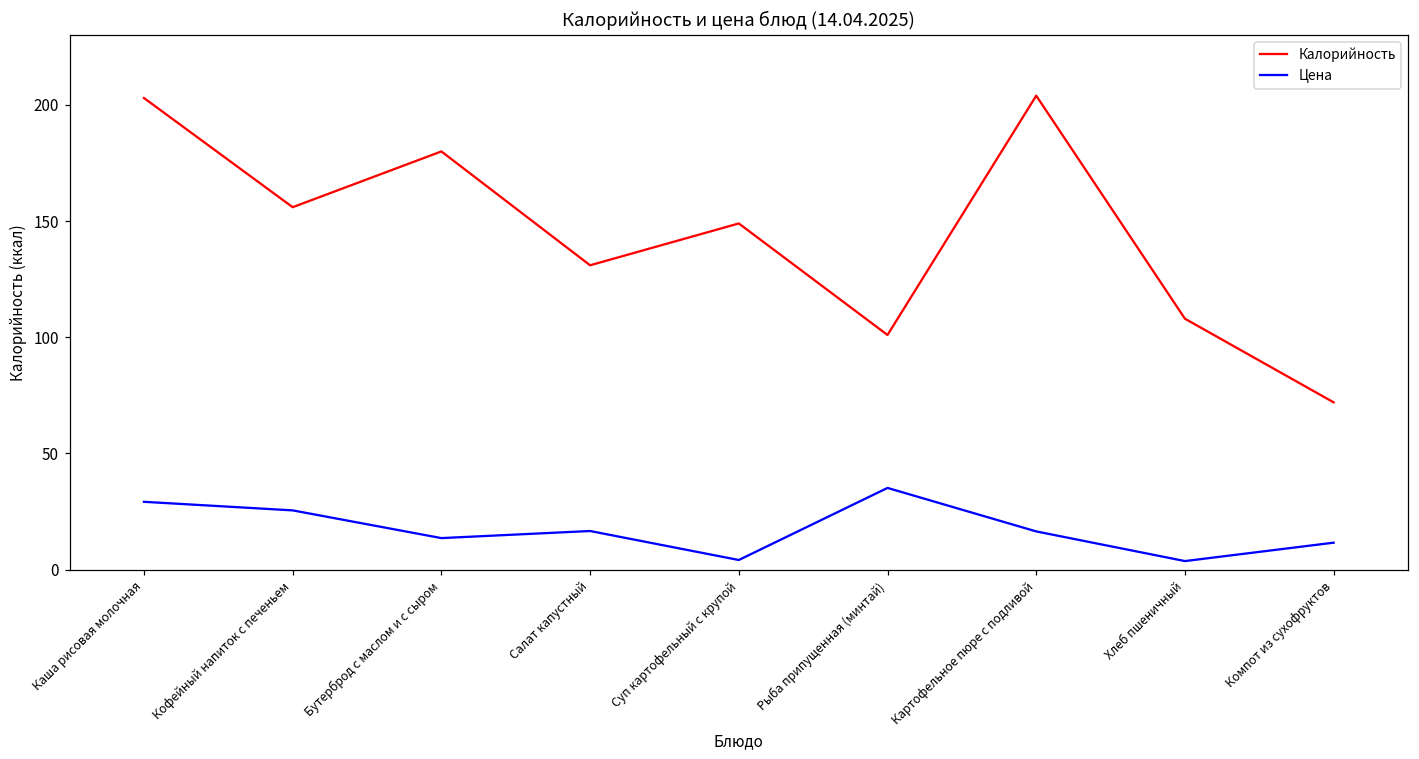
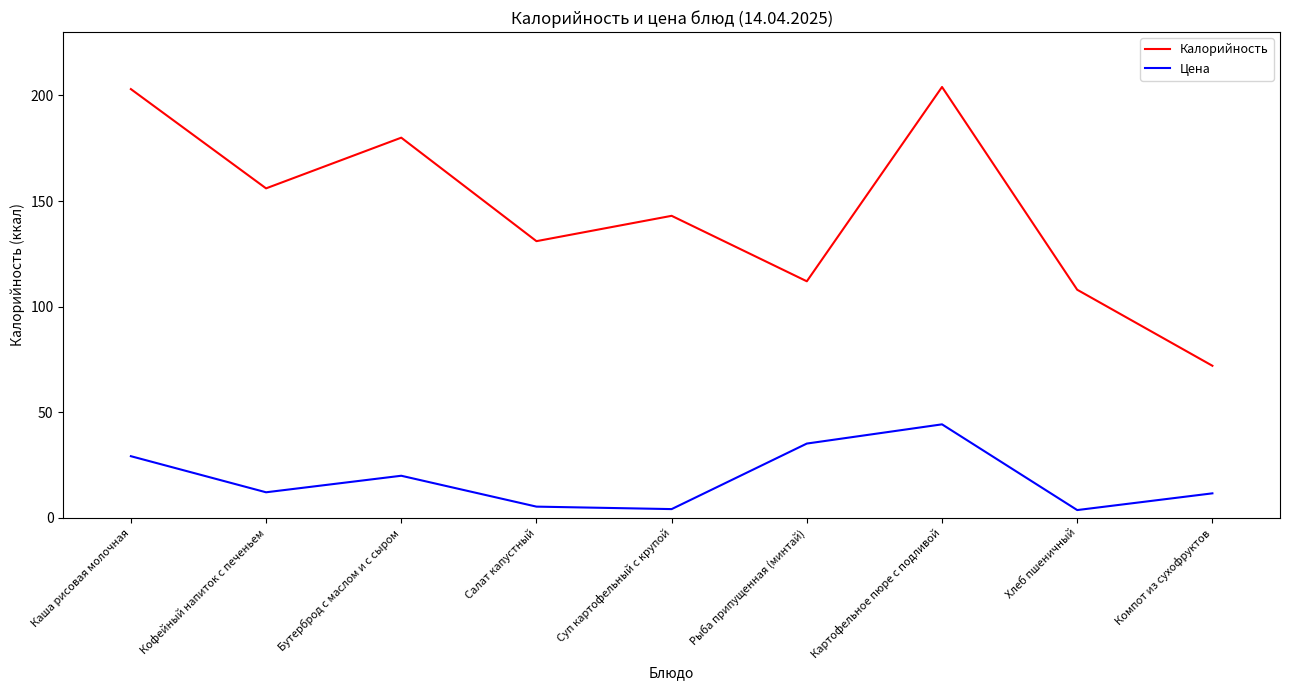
Цена, Кофейный напиток с печеньем: 26 -> 12
Цена, Бутерброд с маслом и с сыром: 14 -> 20
Цена, Салат капустный: 17 -> 5
Калорийность, Суп картофельный с крупой: 149 -> 143
Калорийность, Рыба припущенная (минтай): 101 -> 112
Цена, Картофельное пюре с подливой: 16 -> 44
